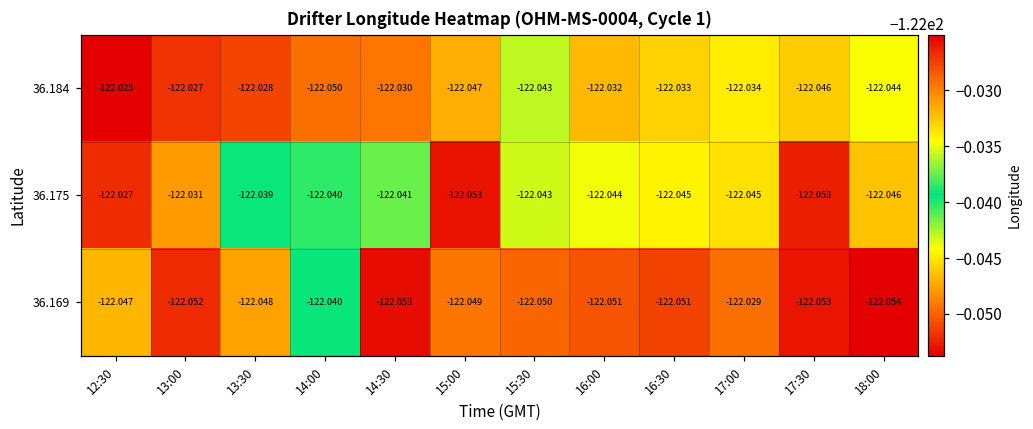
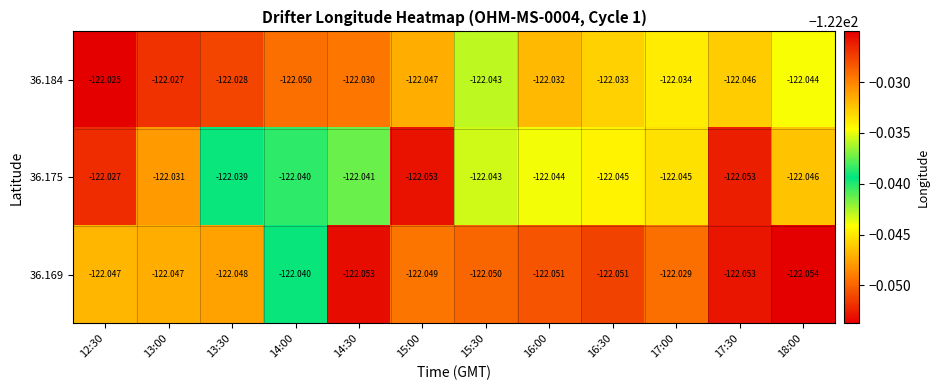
36.169, 13:00: -122.052 -> -122.047
